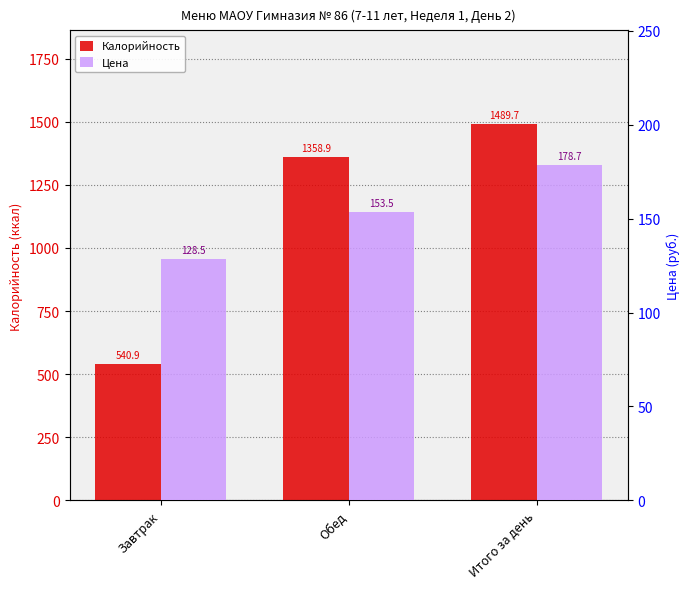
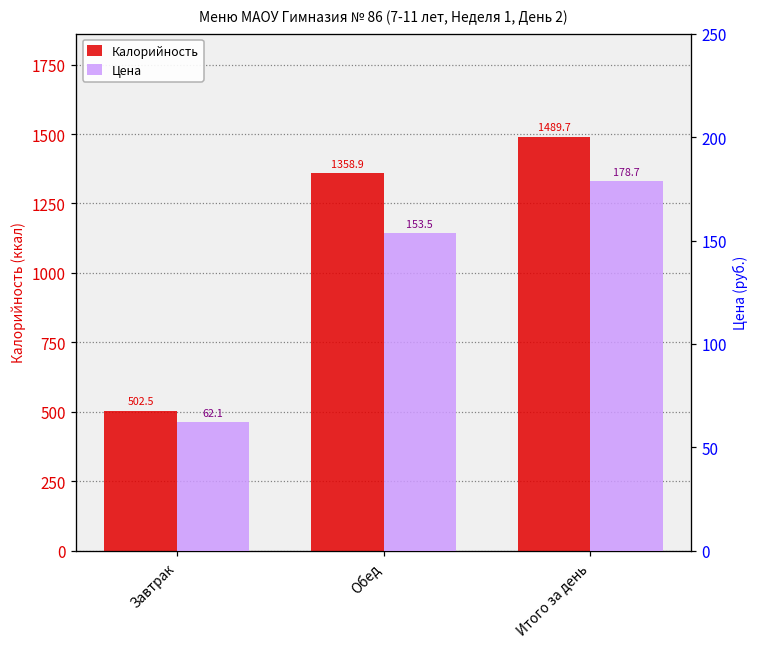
Калорийность, Завтрак: 540.9 -> 502.5
Цена, Завтрак: 128.5 -> 62.1
